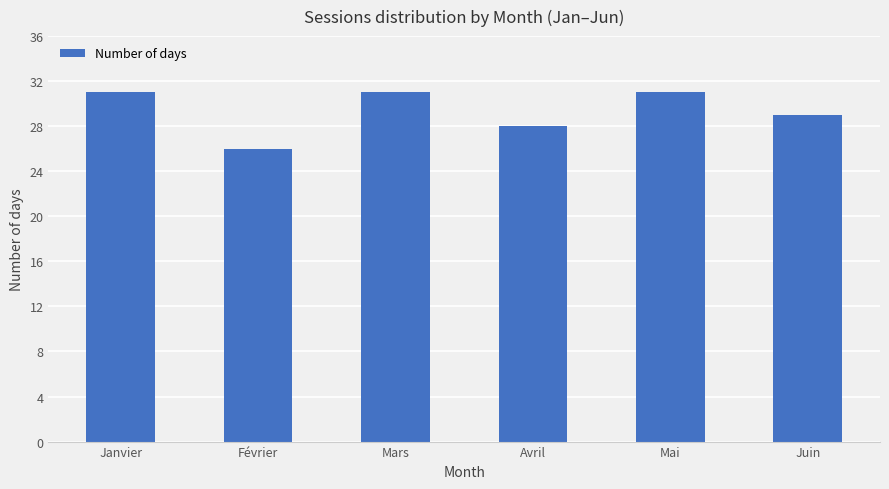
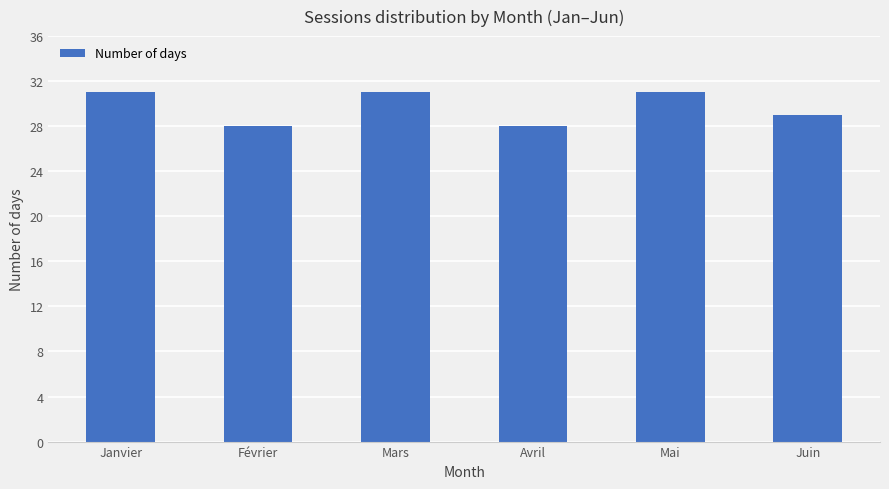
Février: 26 -> 28
